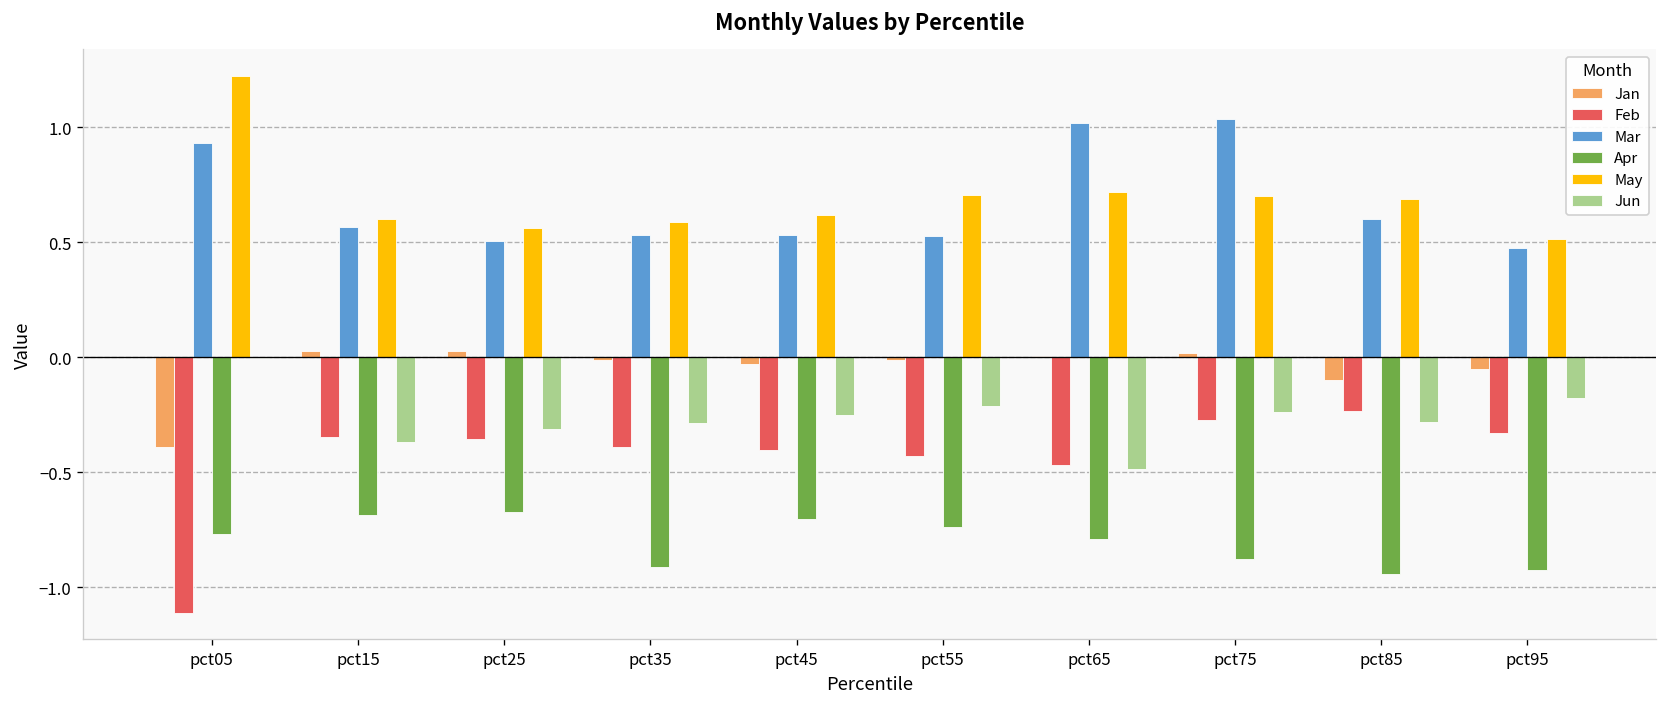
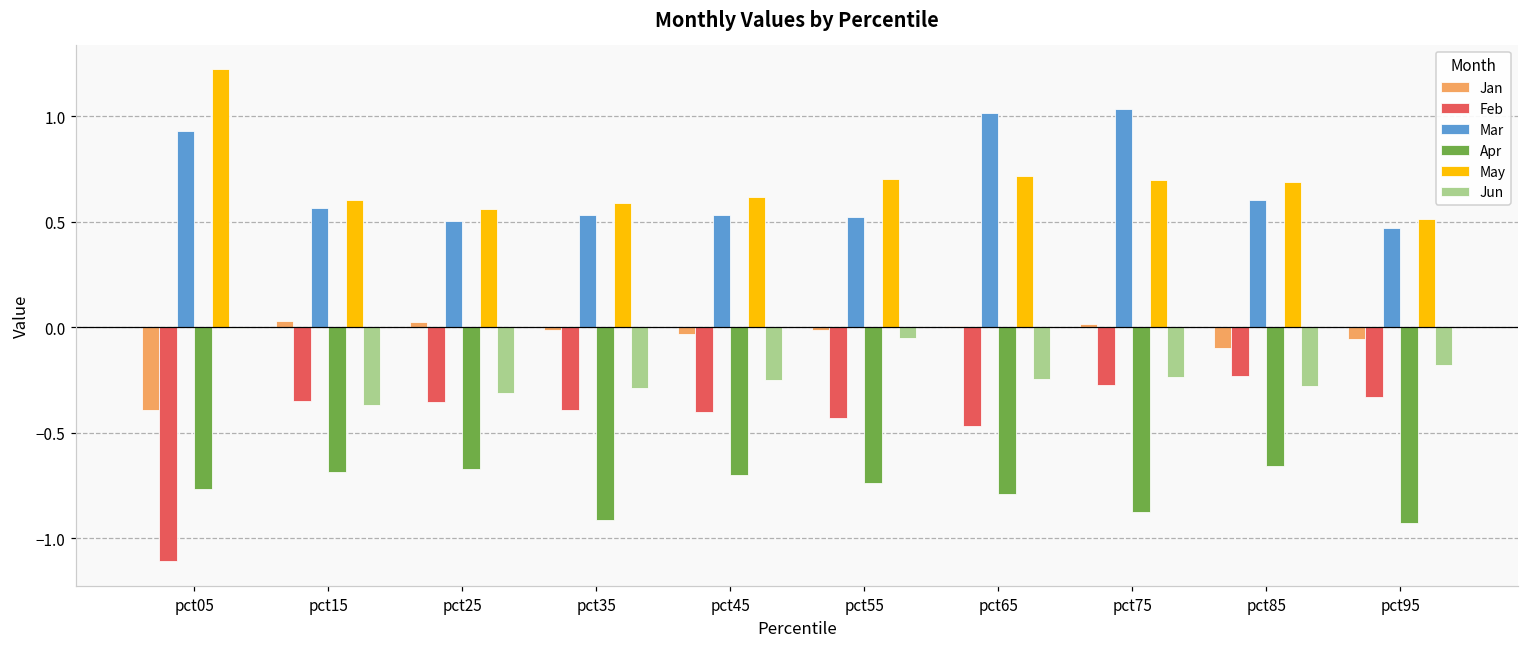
Jun, pct55: -0.21 -> -0.05
Jun, pct65: -0.49 -> -0.25
Apr, pct85: -0.94 -> -0.66
